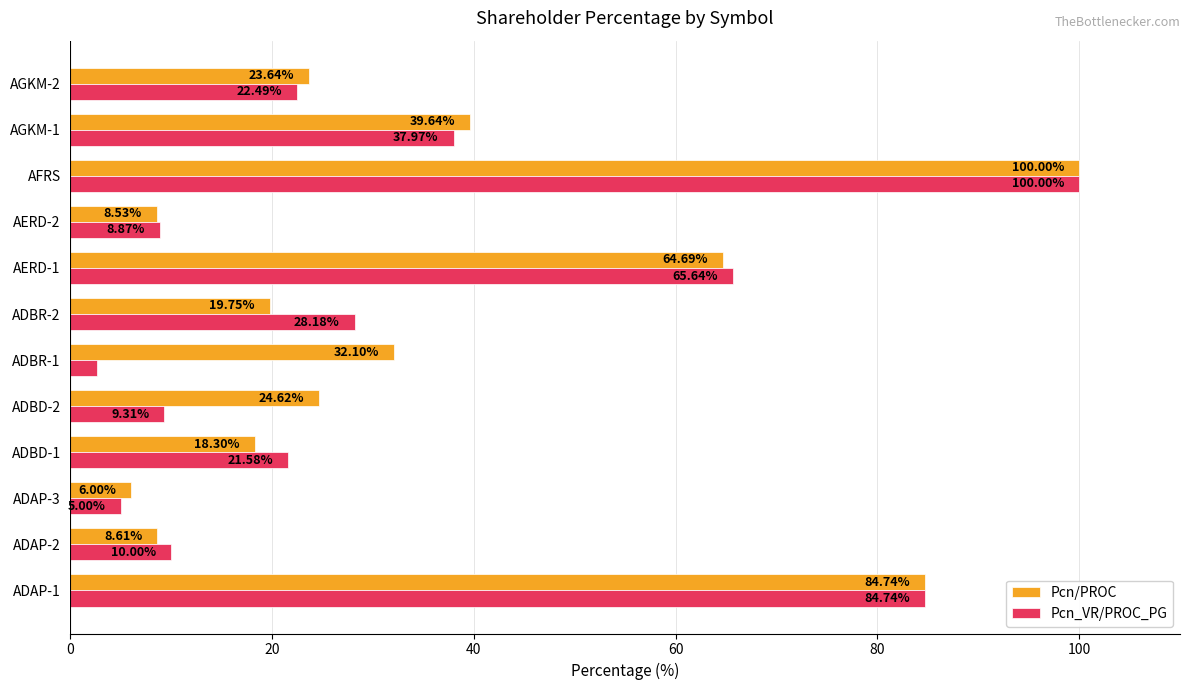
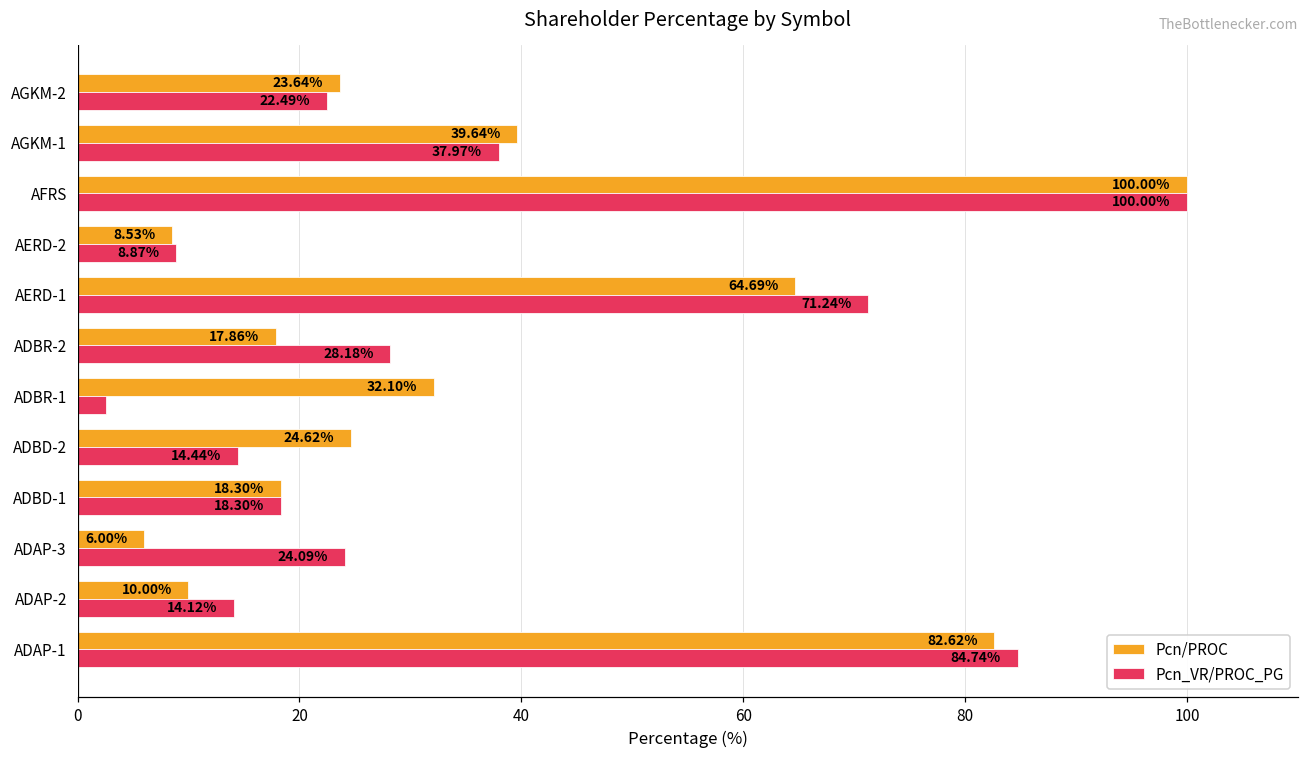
Pcn_VR/PROC_PG, AERD-1: 65.64% -> 71.24%
Pcn/PROC, ADBR-2: 19.75% -> 17.86%
Pcn_VR/PROC_PG, ADBD-2: 9.31% -> 14.44%
Pcn_VR/PROC_PG, ADBD-1: 21.58% -> 18.30%
Pcn_VR/PROC_PG, ADAP-3: 5.00% -> 24.09%
Pcn/PROC, ADAP-2: 8.61% -> 10.00%
Pcn_VR/PROC_PG, ADAP-2: 10.00% -> 14.12%
Pcn/PROC, ADAP-1: 84.74% -> 82.62%
